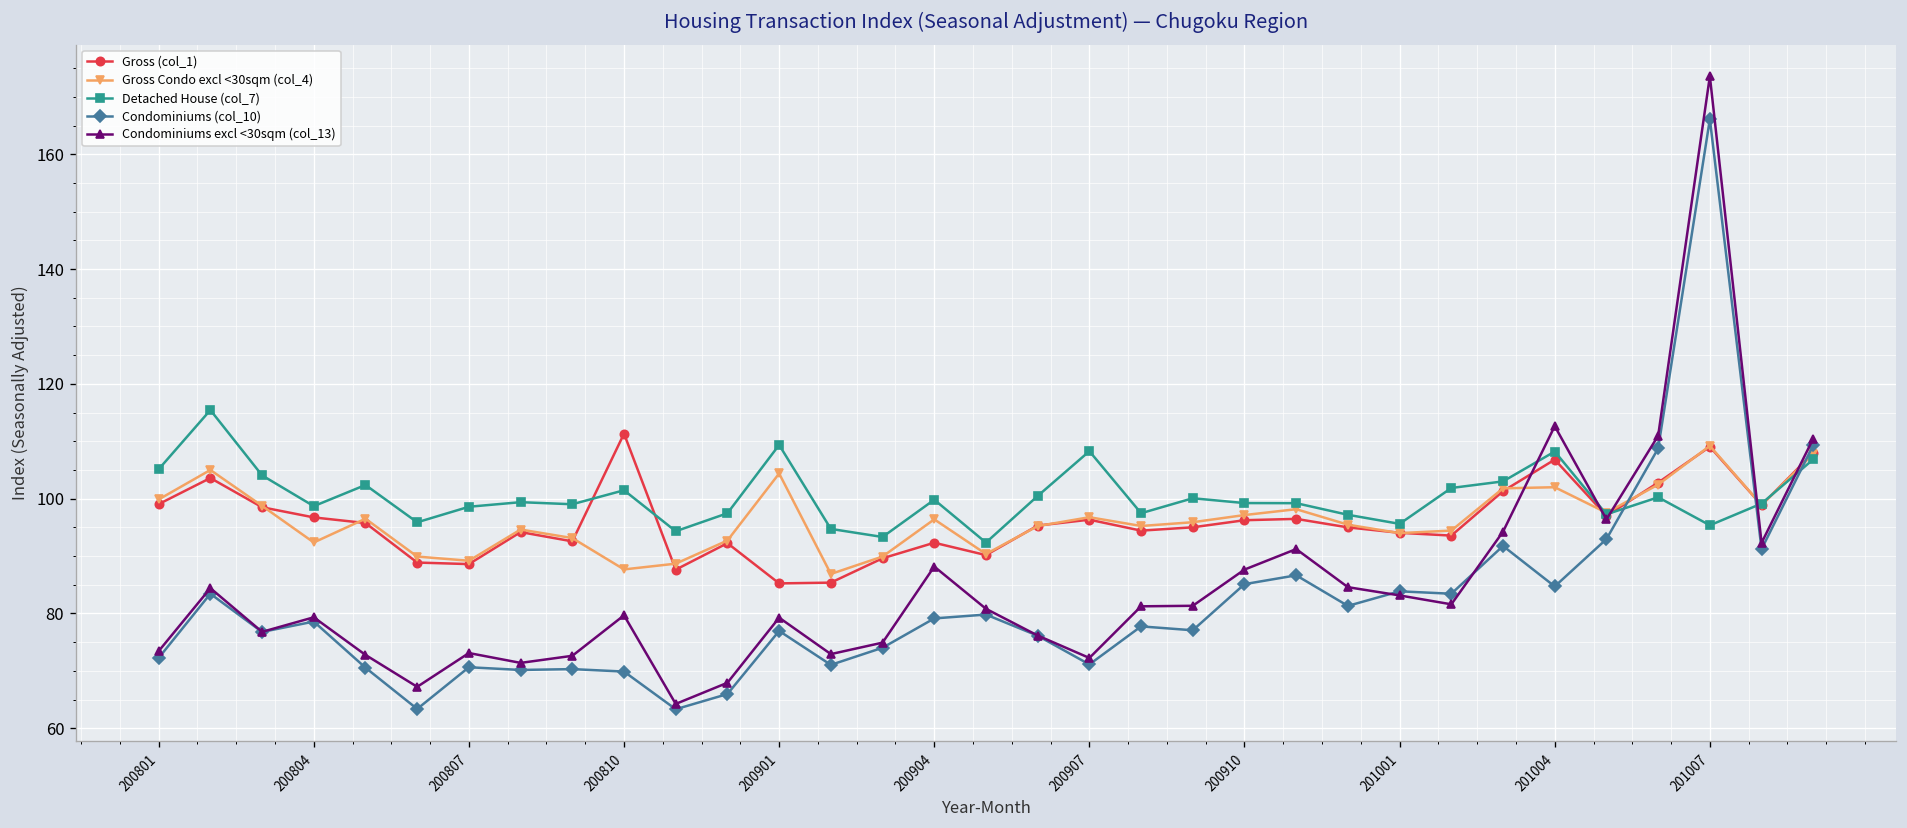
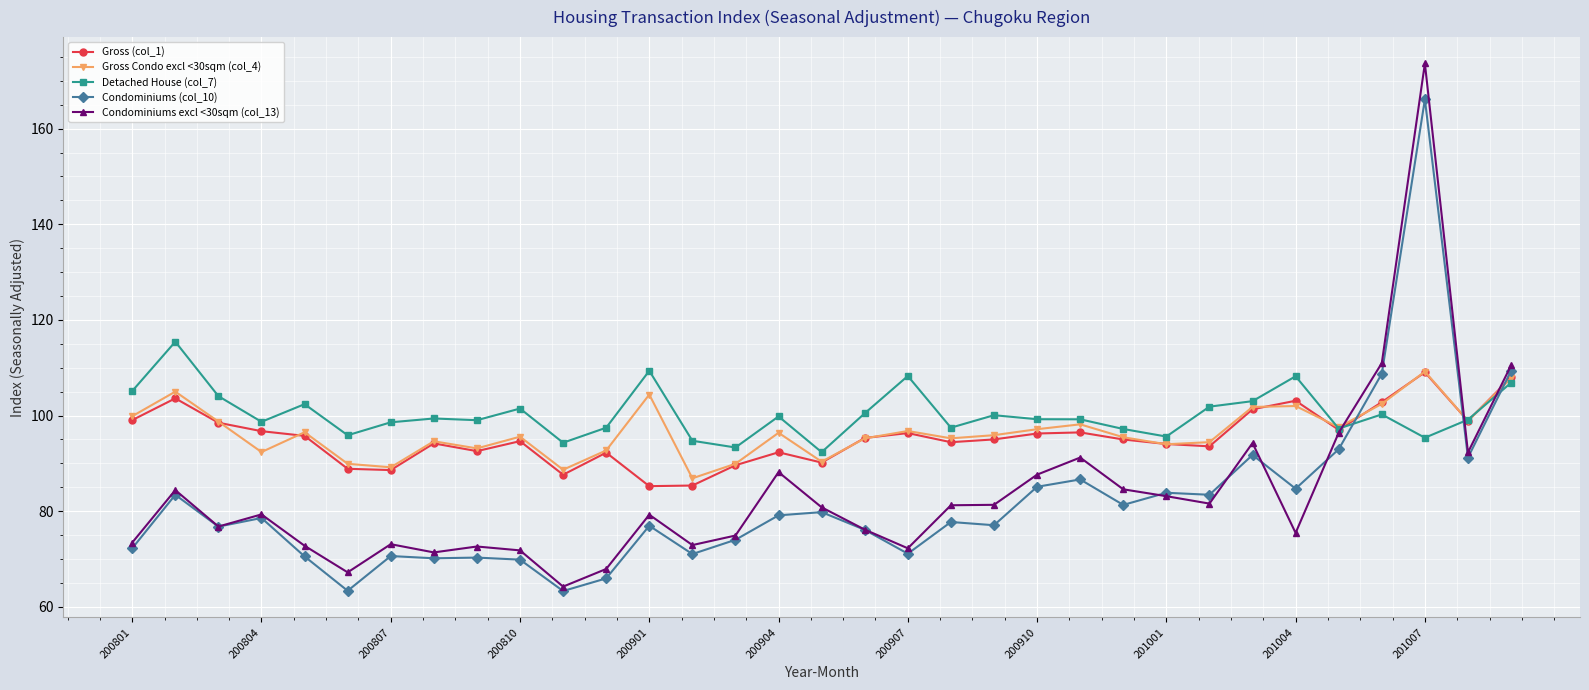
Gross (col_1), 200810: 111 -> 95
Gross Condo excl <30sqm (col_4), 200810: 88 -> 96
Condominiums excl <30sqm (col_13), 200810: 80 -> 72
Gross (col_1), 201004: 107 -> 103
Condominiums excl <30sqm (col_13), 201004: 113 -> 75
